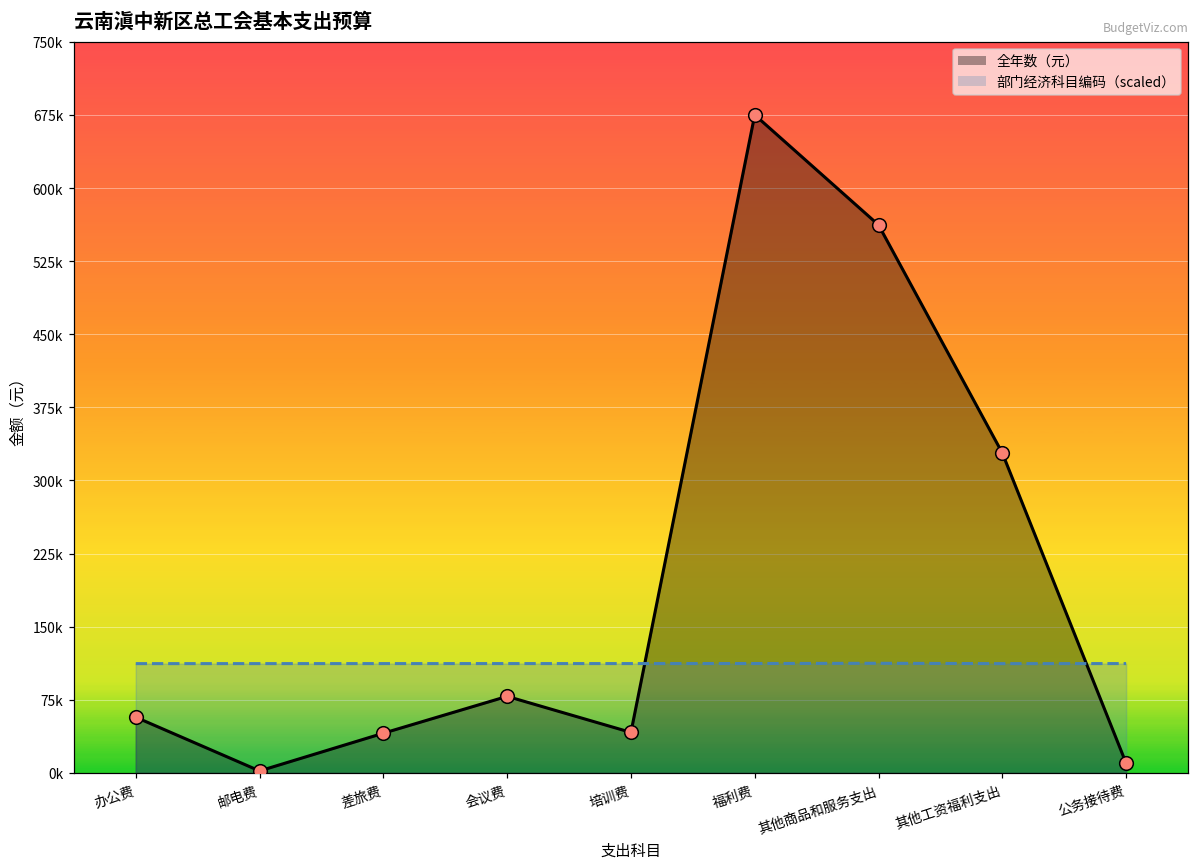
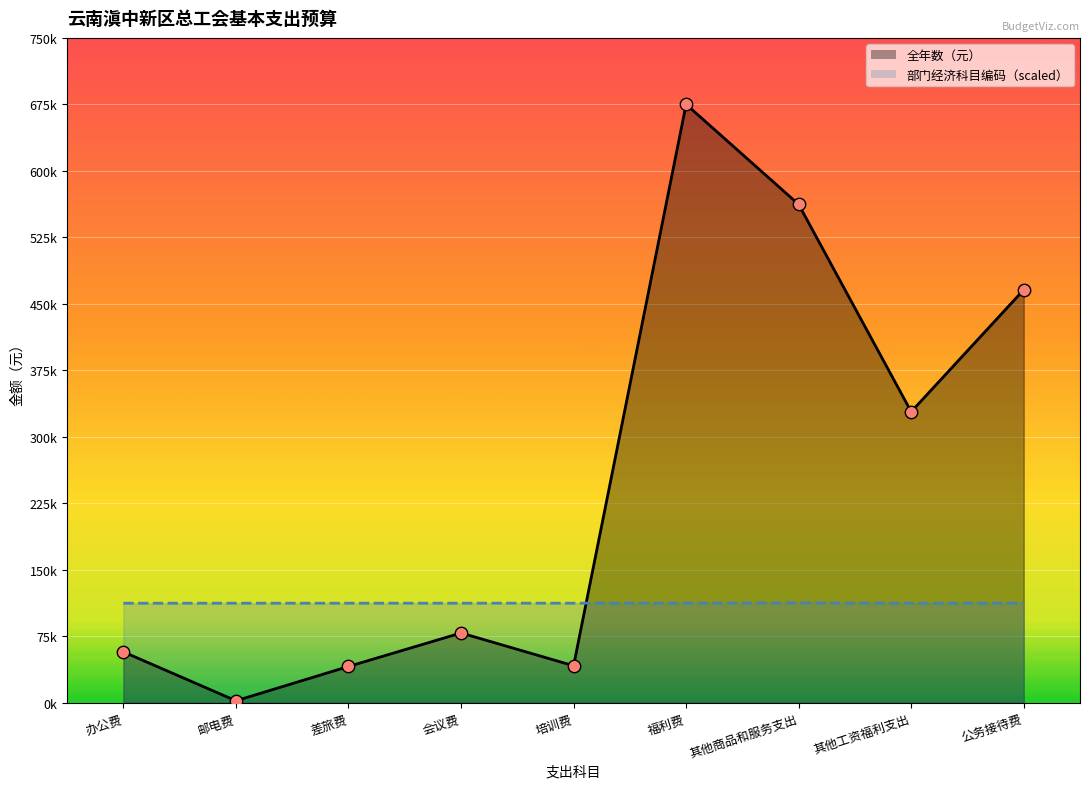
全年数（元）, 公务接待费: 10000 -> 470000
